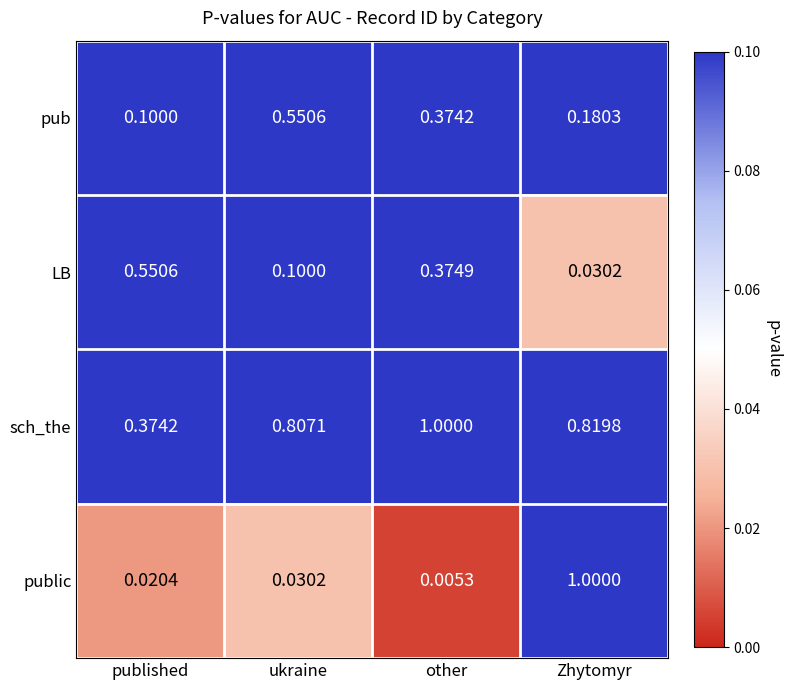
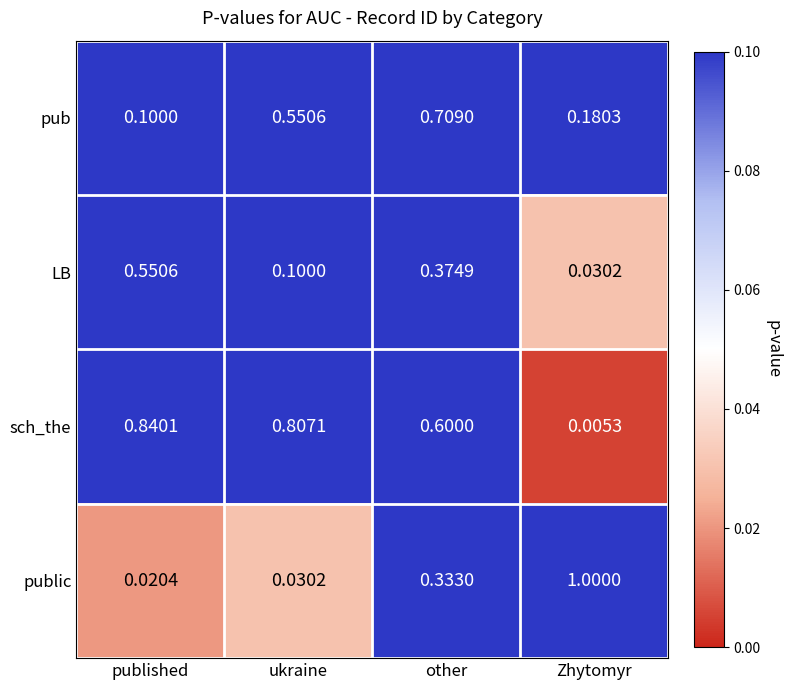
pub, other: 0.3742 -> 0.7090
sch_the, published: 0.3742 -> 0.8401
sch_the, other: 1.0000 -> 0.6000
sch_the, Zhytomyr: 0.8198 -> 0.0053
public, other: 0.0053 -> 0.3330
